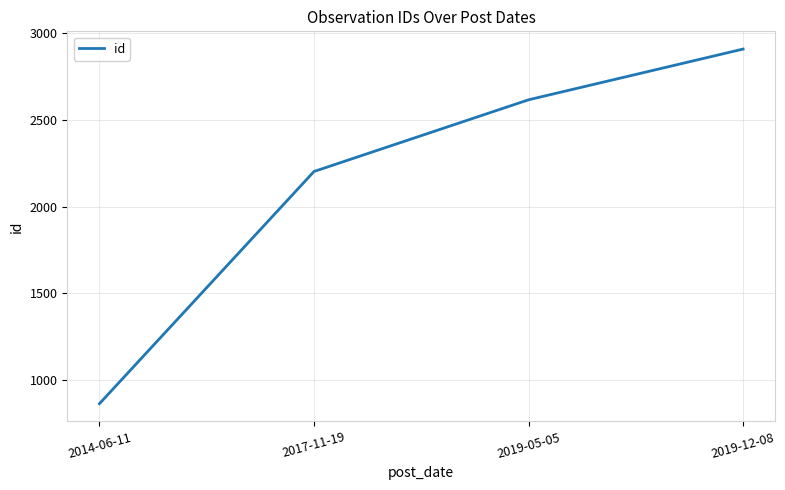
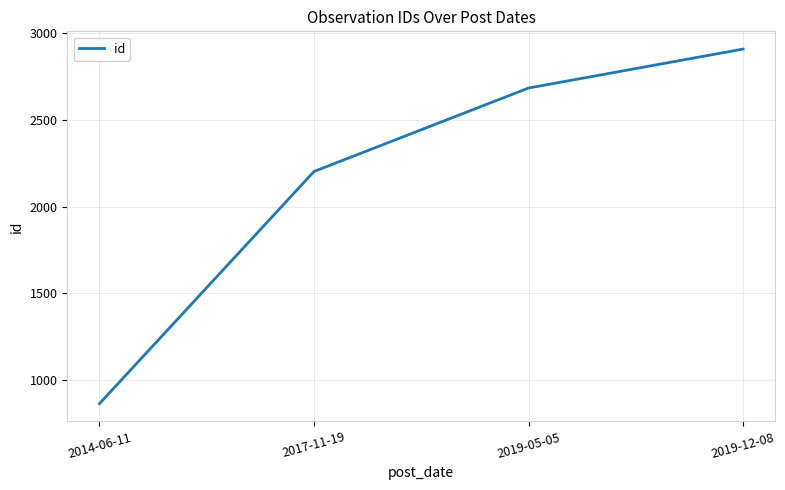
2019-05-05: 2620 -> 2690
